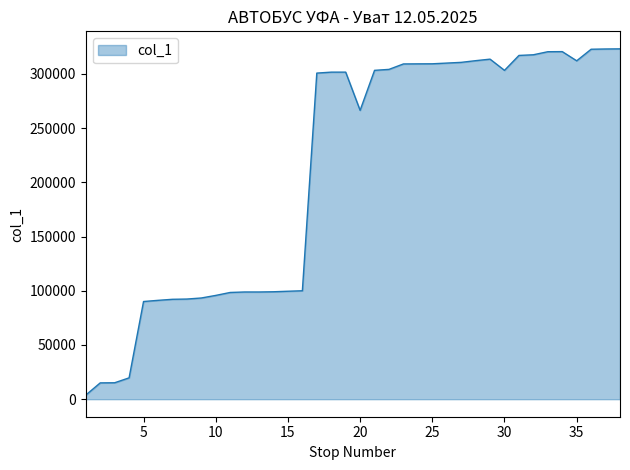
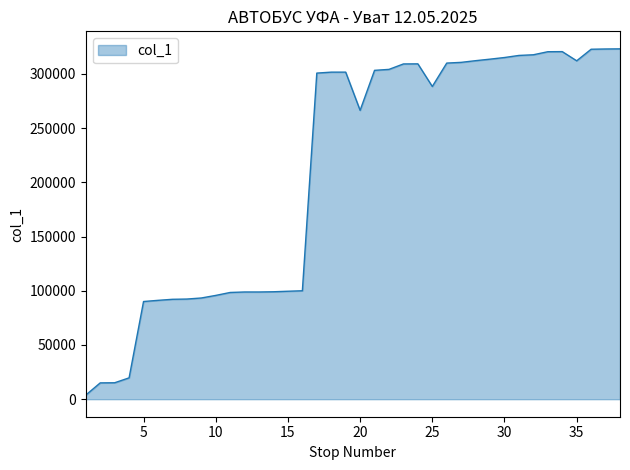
25: 309000 -> 288000
30: 303000 -> 315000
